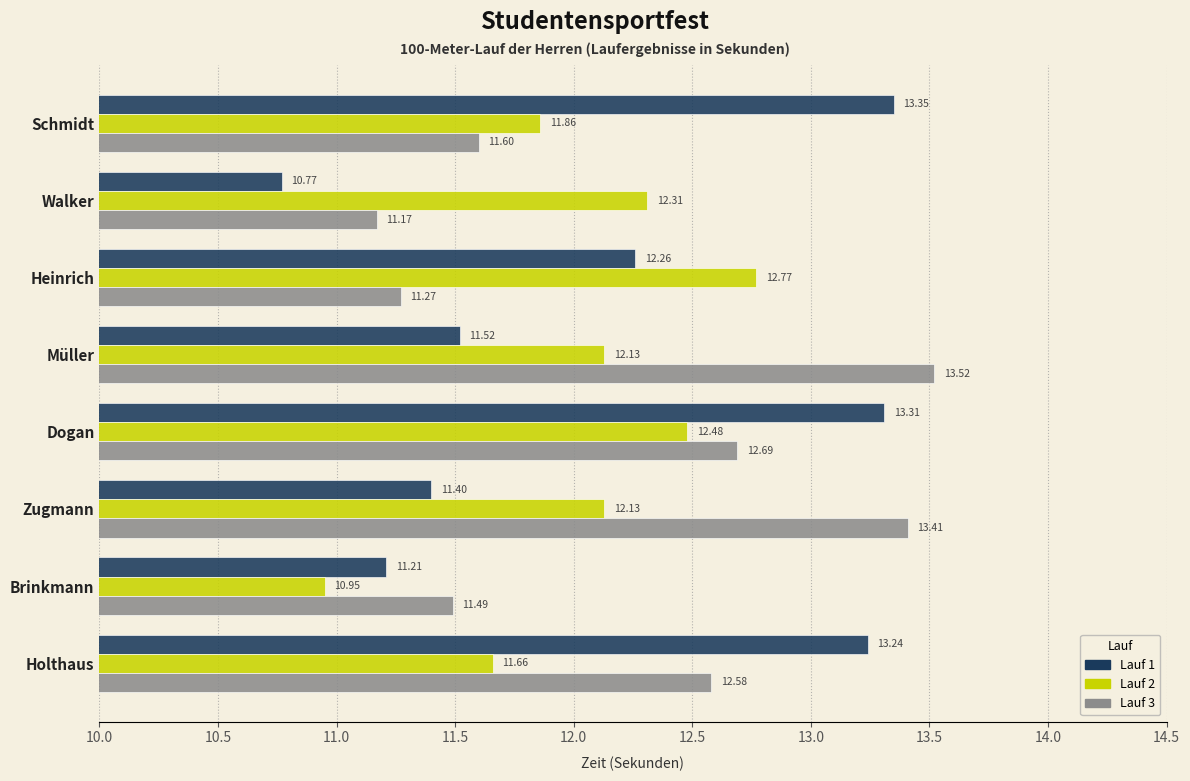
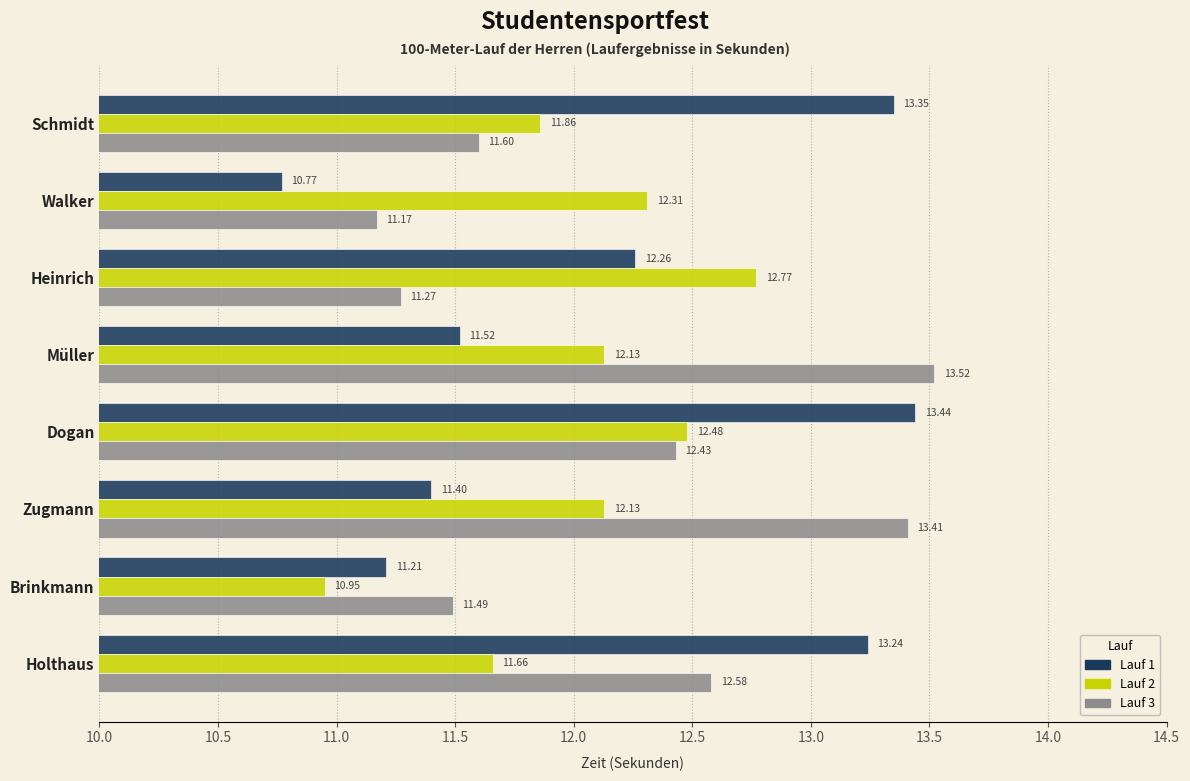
Lauf 1, Dogan: 13.31 -> 13.44
Lauf 3, Dogan: 12.69 -> 12.43
